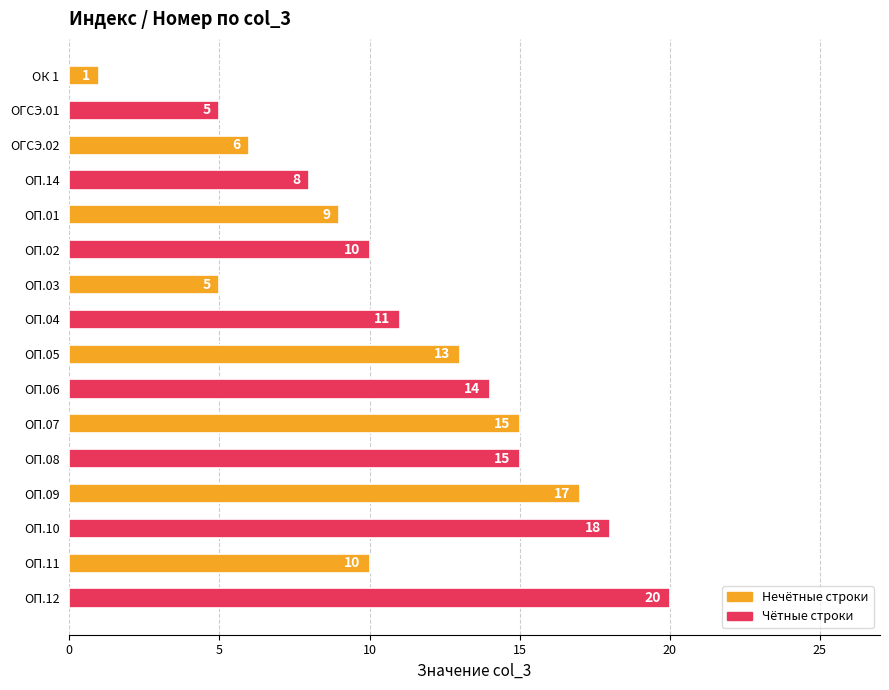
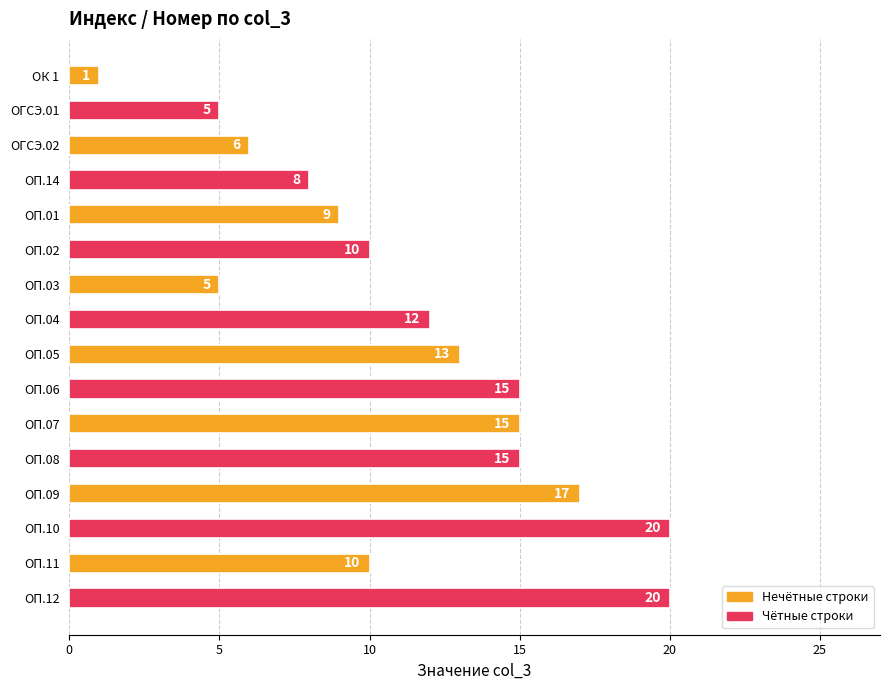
ОП.04: 11 -> 12
ОП.06: 14 -> 15
ОП.10: 18 -> 20
